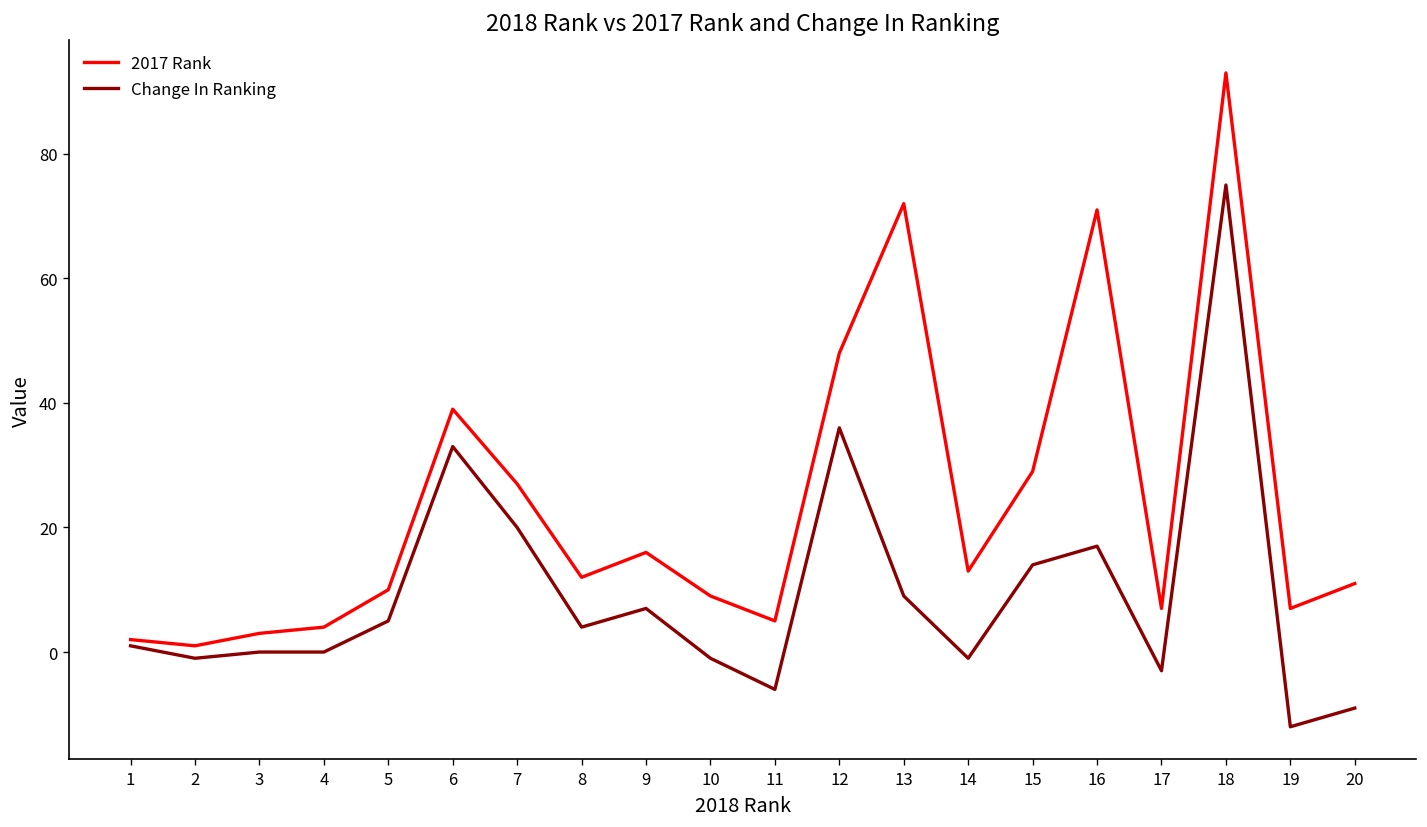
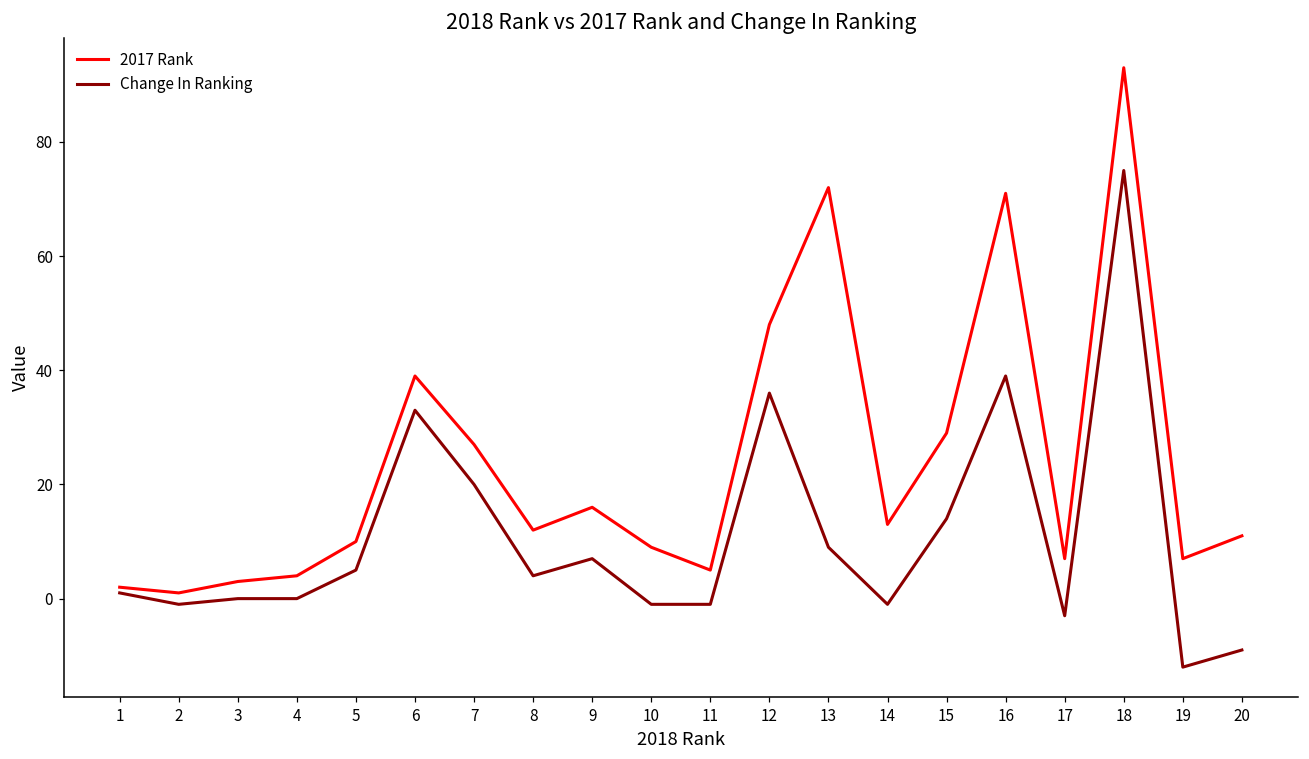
Change In Ranking, 11: -6 -> -1
Change In Ranking, 16: 17 -> 39
